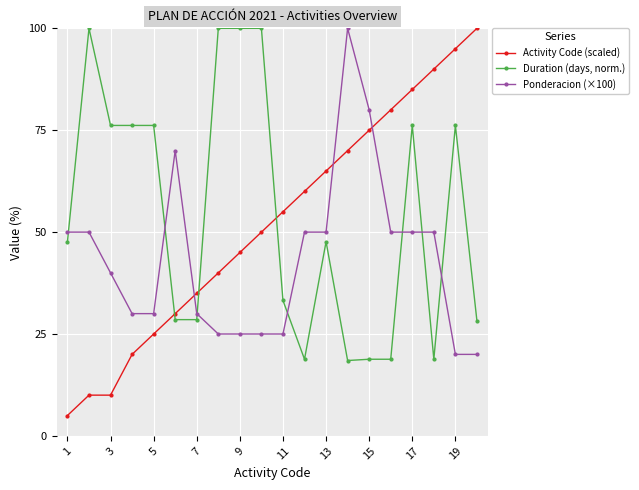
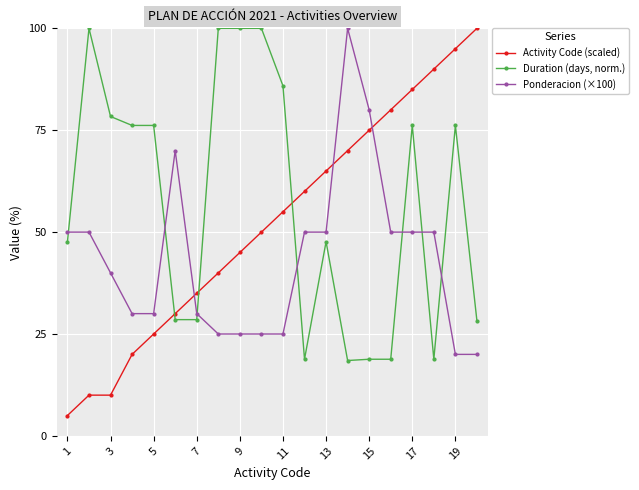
Duration (days, norm.), 3: 76 -> 78
Duration (days, norm.), 11: 33 -> 86
